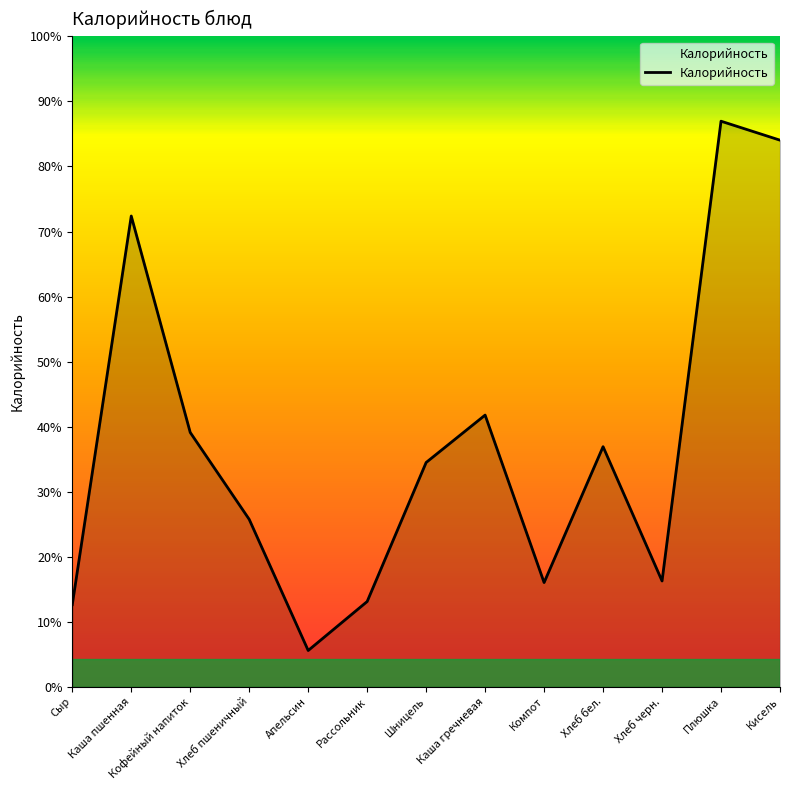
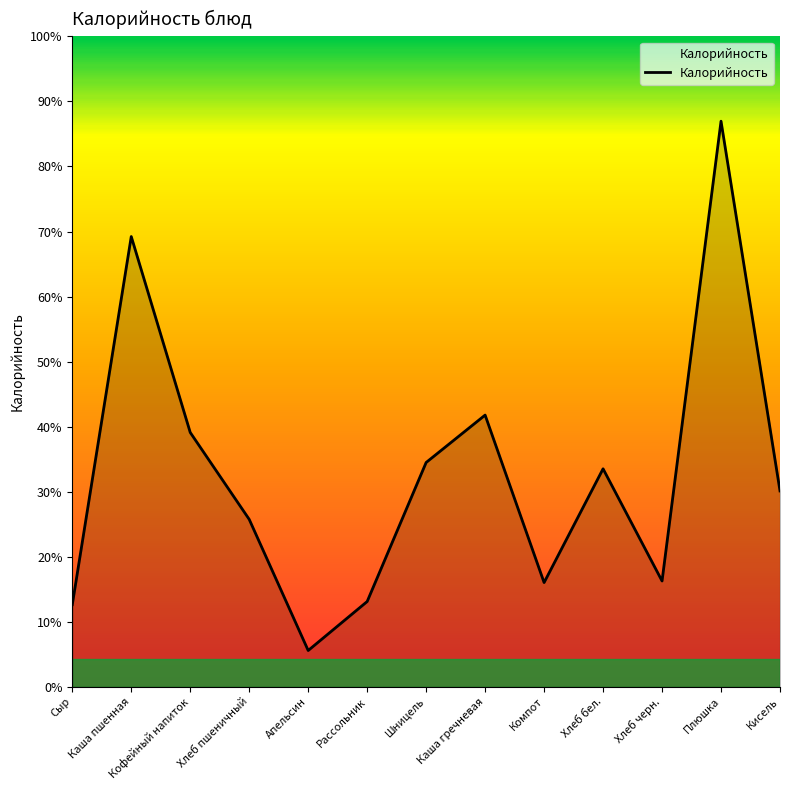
Каша пшенная: 72% -> 69%
Хлеб бел.: 37% -> 34%
Кисель: 84% -> 30%
